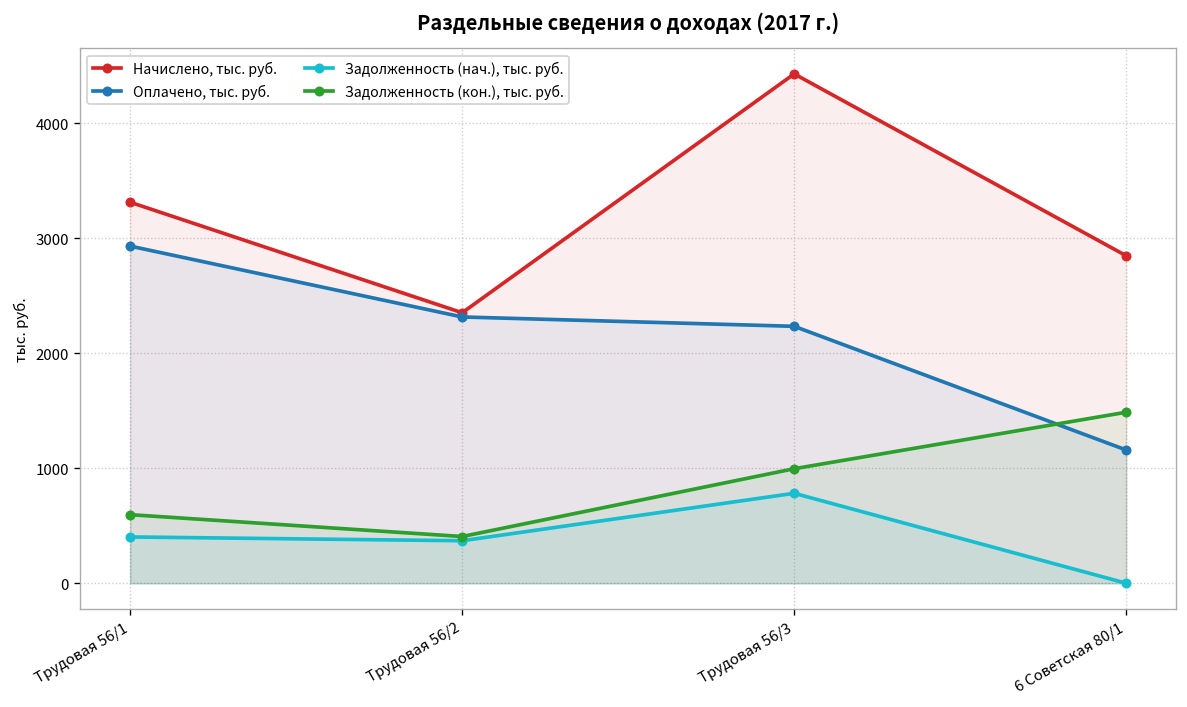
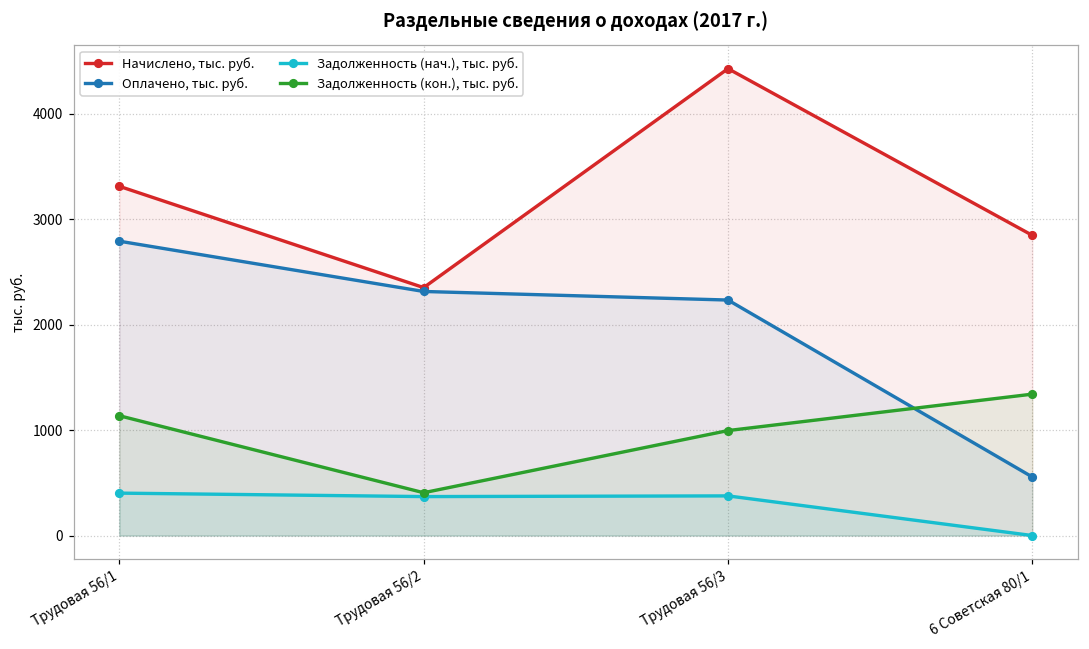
Оплачено, тыс. руб., Трудовая 56/1: 2900 -> 2800
Задолженность (кон.), тыс. руб., Трудовая 56/1: 600 -> 1100
Задолженность (нач.), тыс. руб., Трудовая 56/3: 800 -> 400
Оплачено, тыс. руб., 6 Советская 80/1: 1200 -> 600
Задолженность (кон.), тыс. руб., 6 Советская 80/1: 1500 -> 1300
